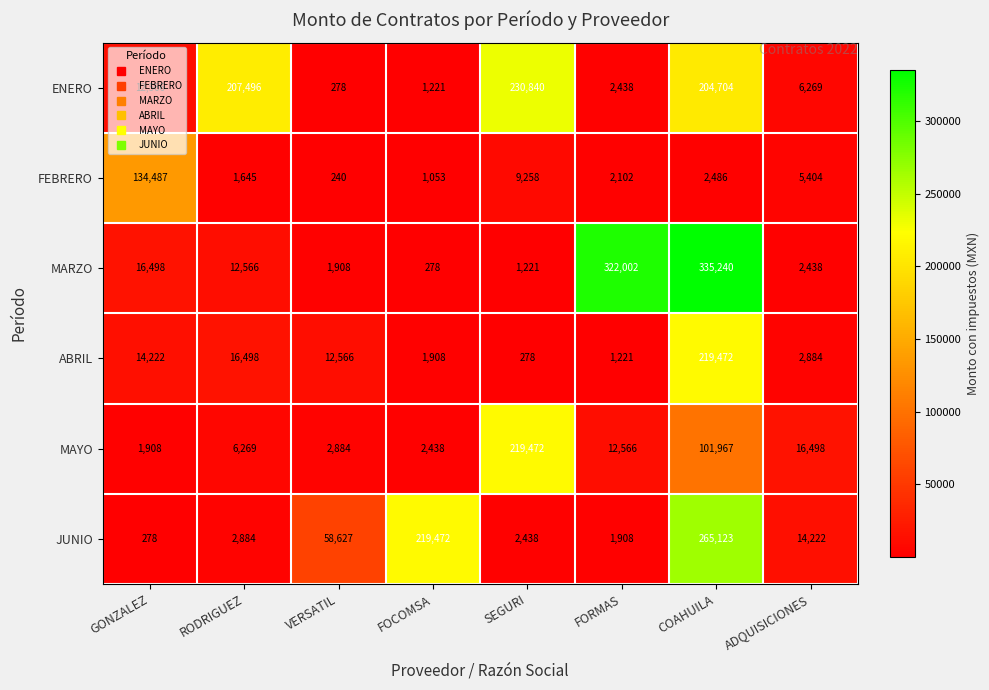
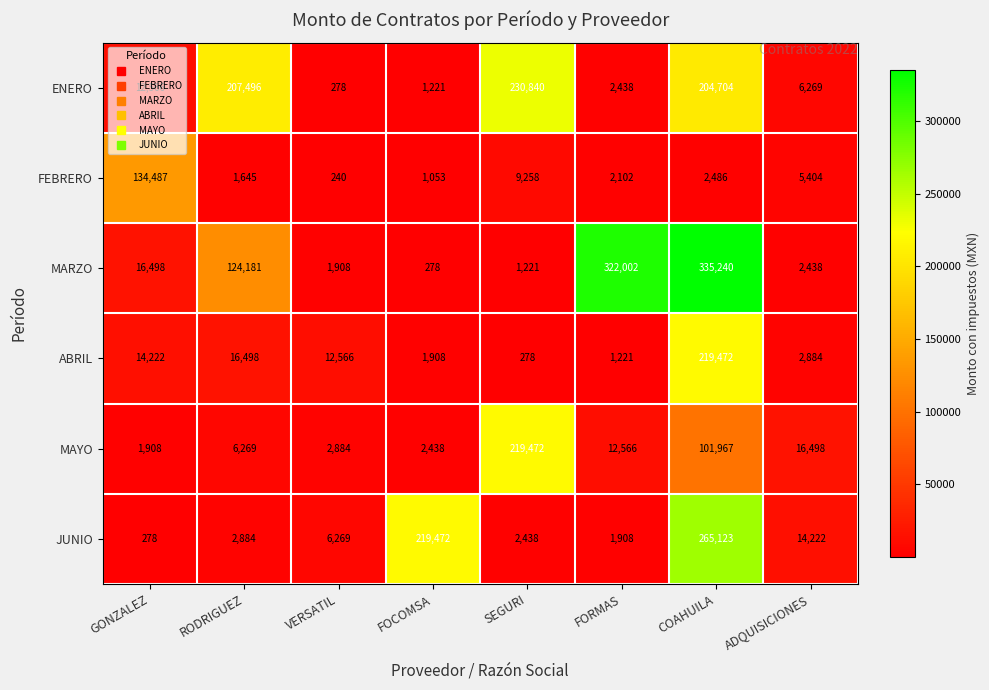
MARZO, RODRIGUEZ: 12,566 -> 124,181
JUNIO, VERSATIL: 58,627 -> 6,269
